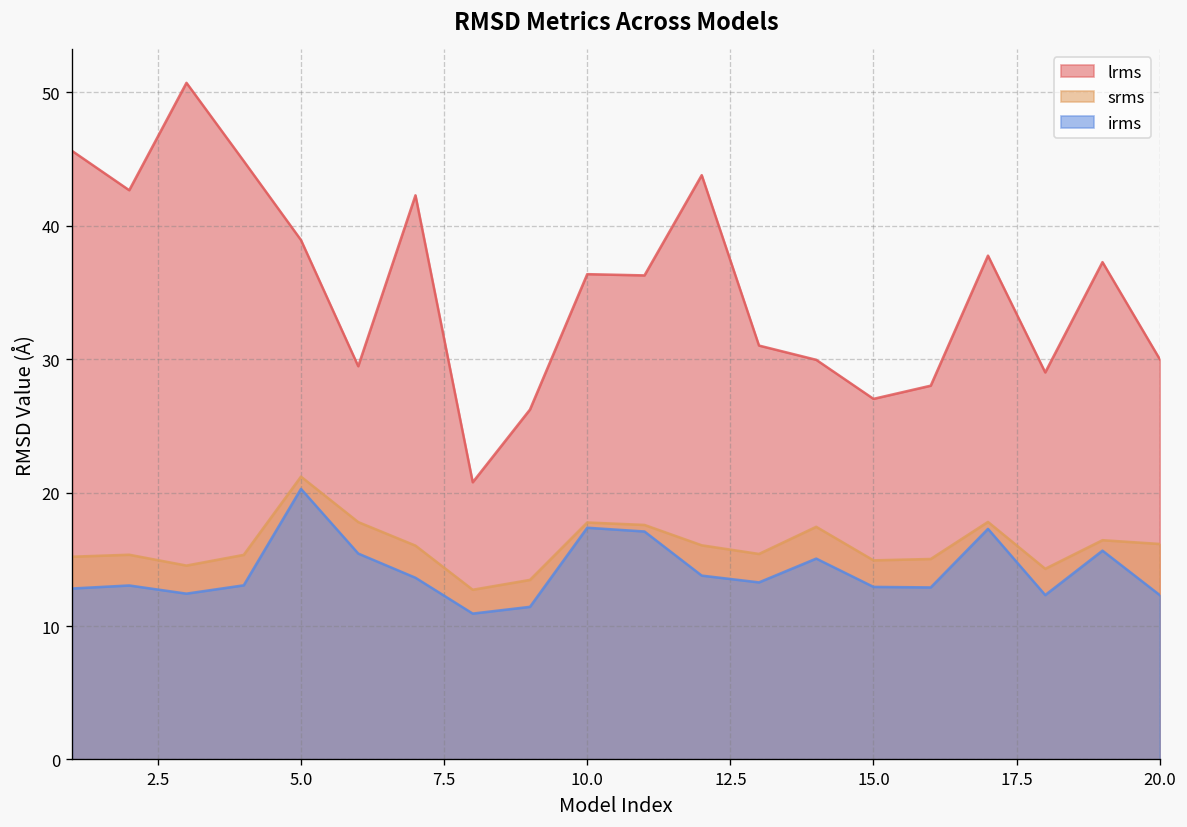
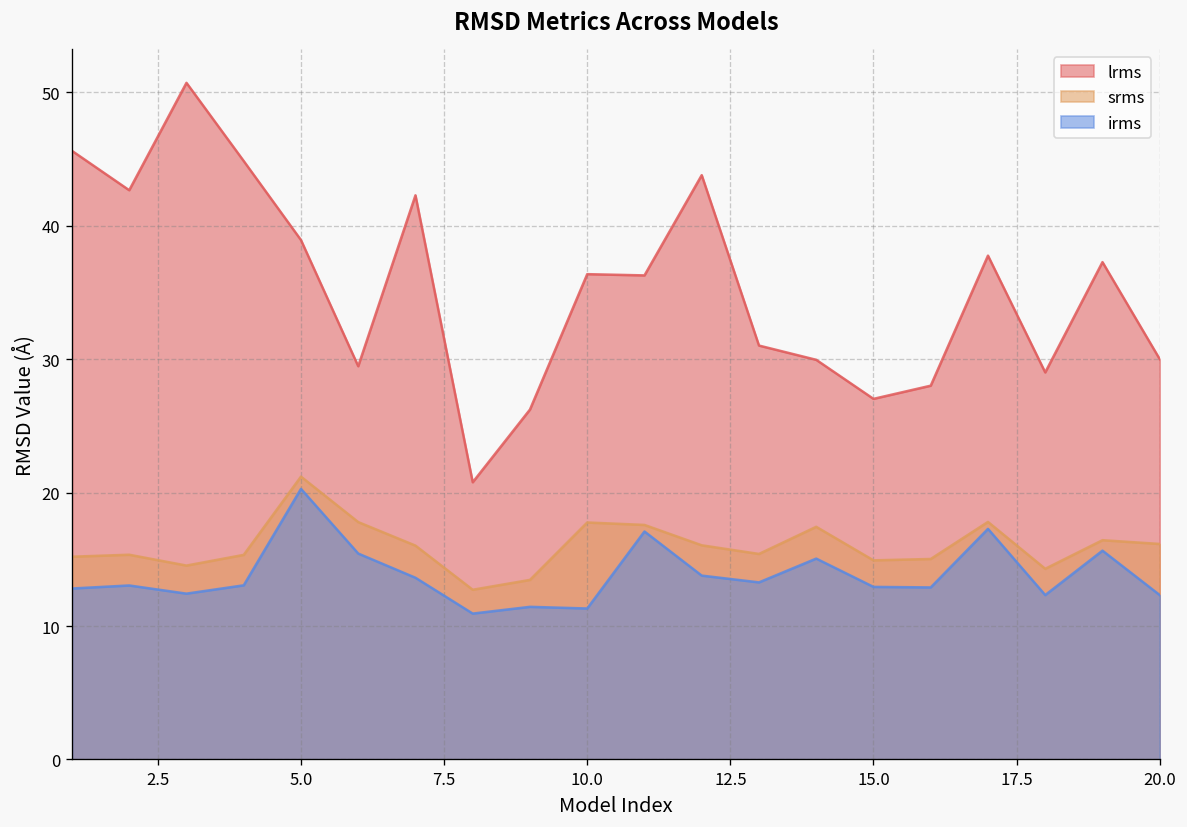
irms, 10.0: 17.4 -> 11.3
